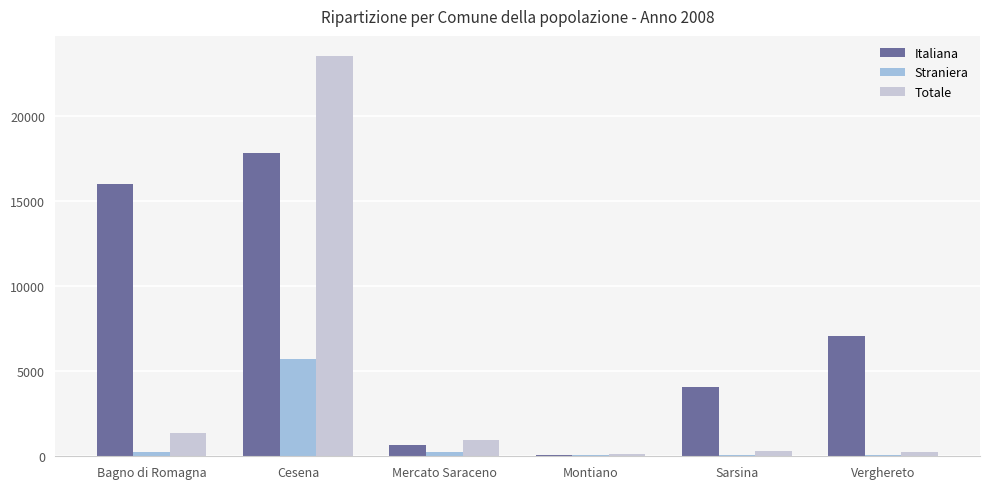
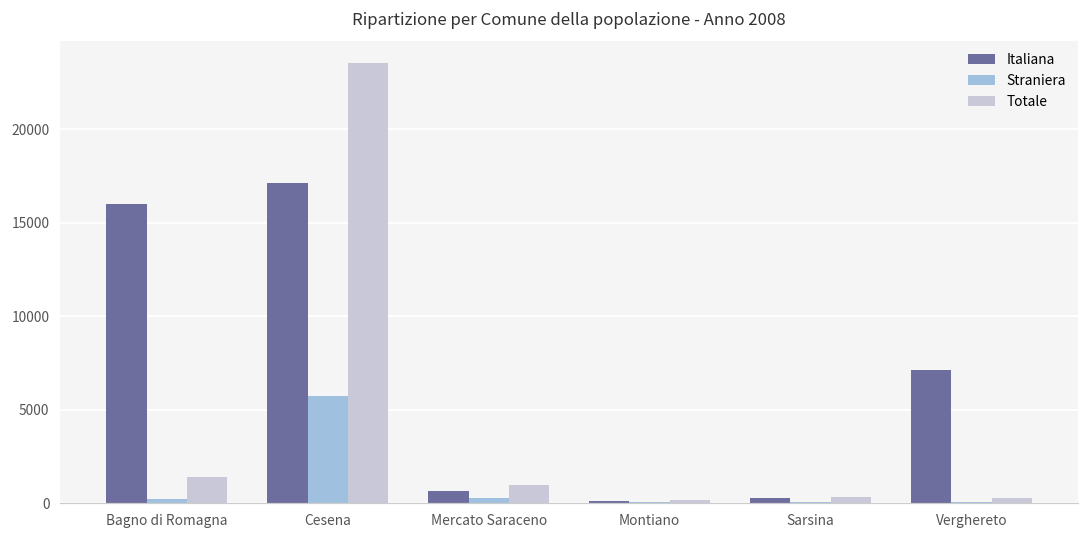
Italiana, Cesena: 17800 -> 17100
Italiana, Sarsina: 4100 -> 300
